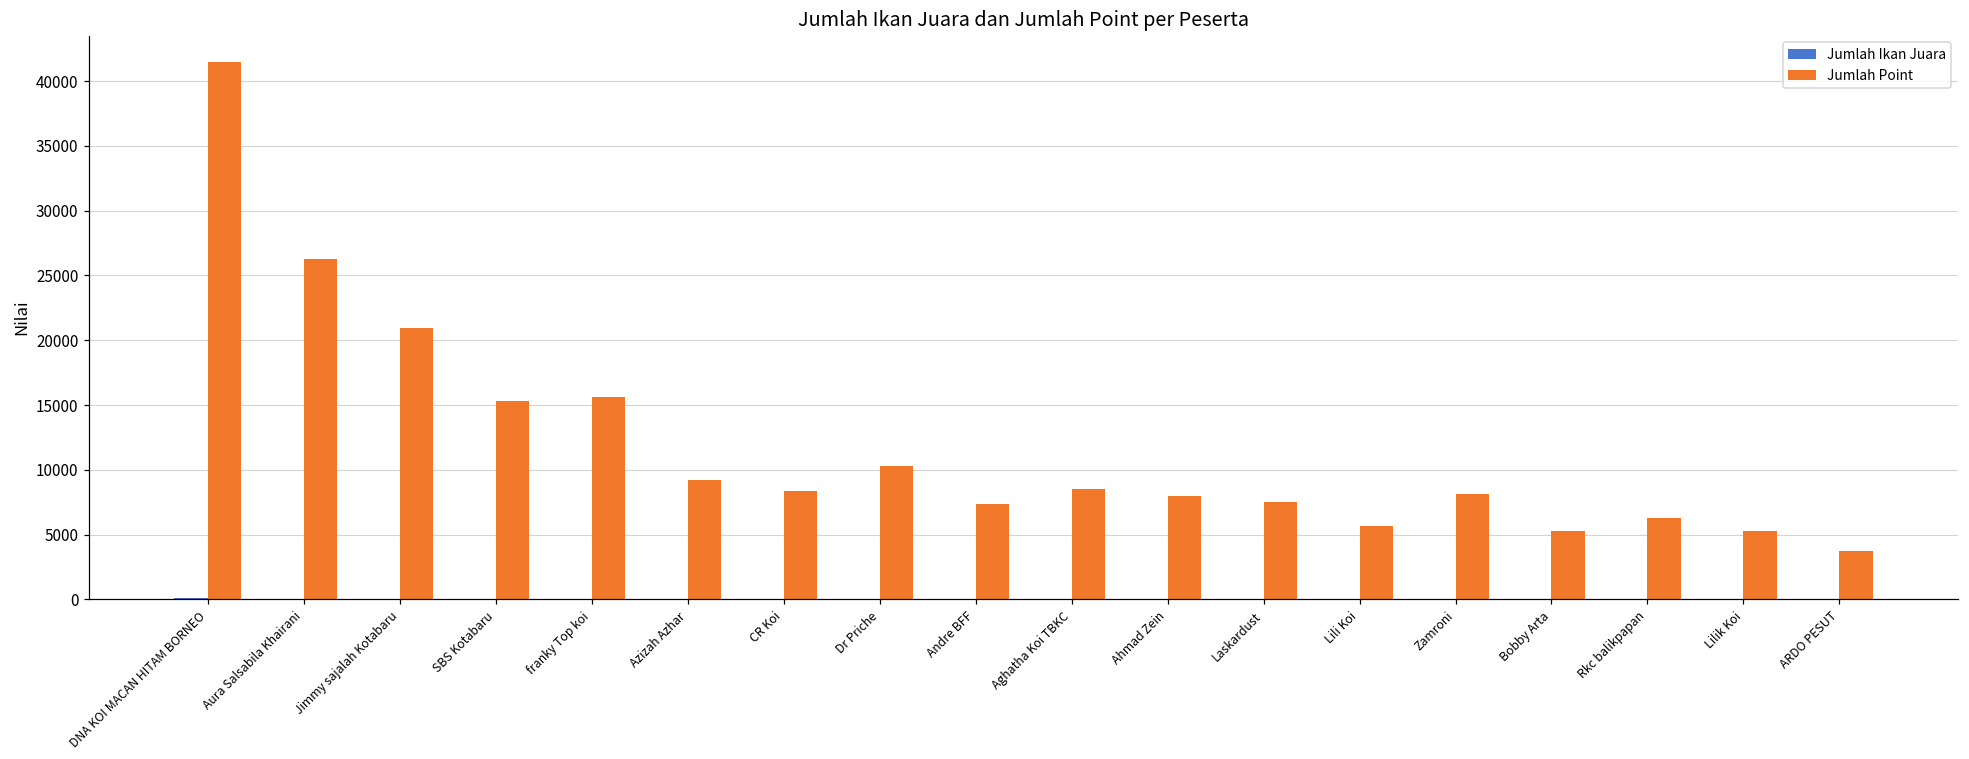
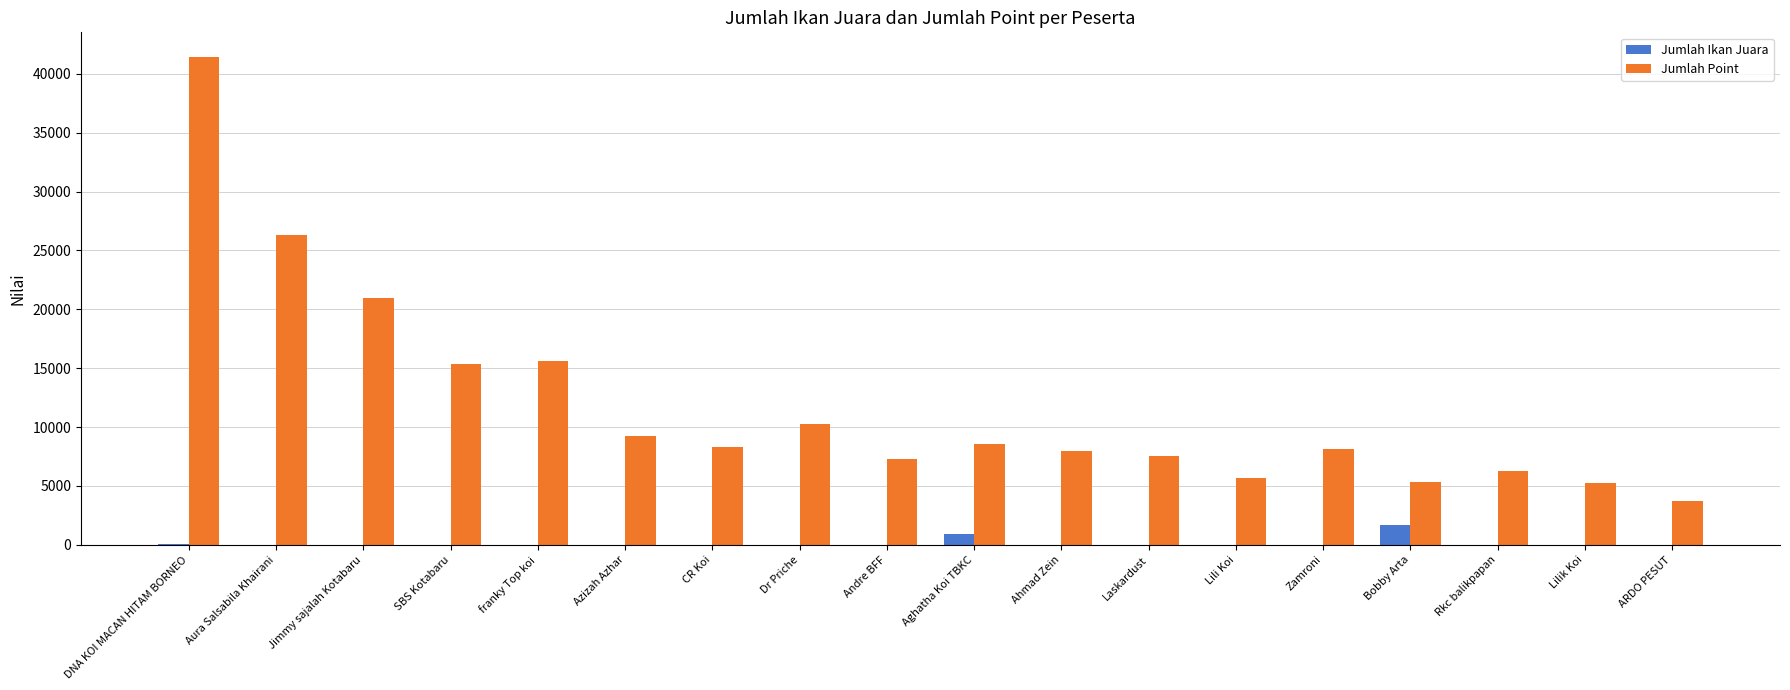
Jumlah Ikan Juara, Aghatha Koi TBKC: 0 -> 900
Jumlah Ikan Juara, Bobby Arta: 0 -> 1700
